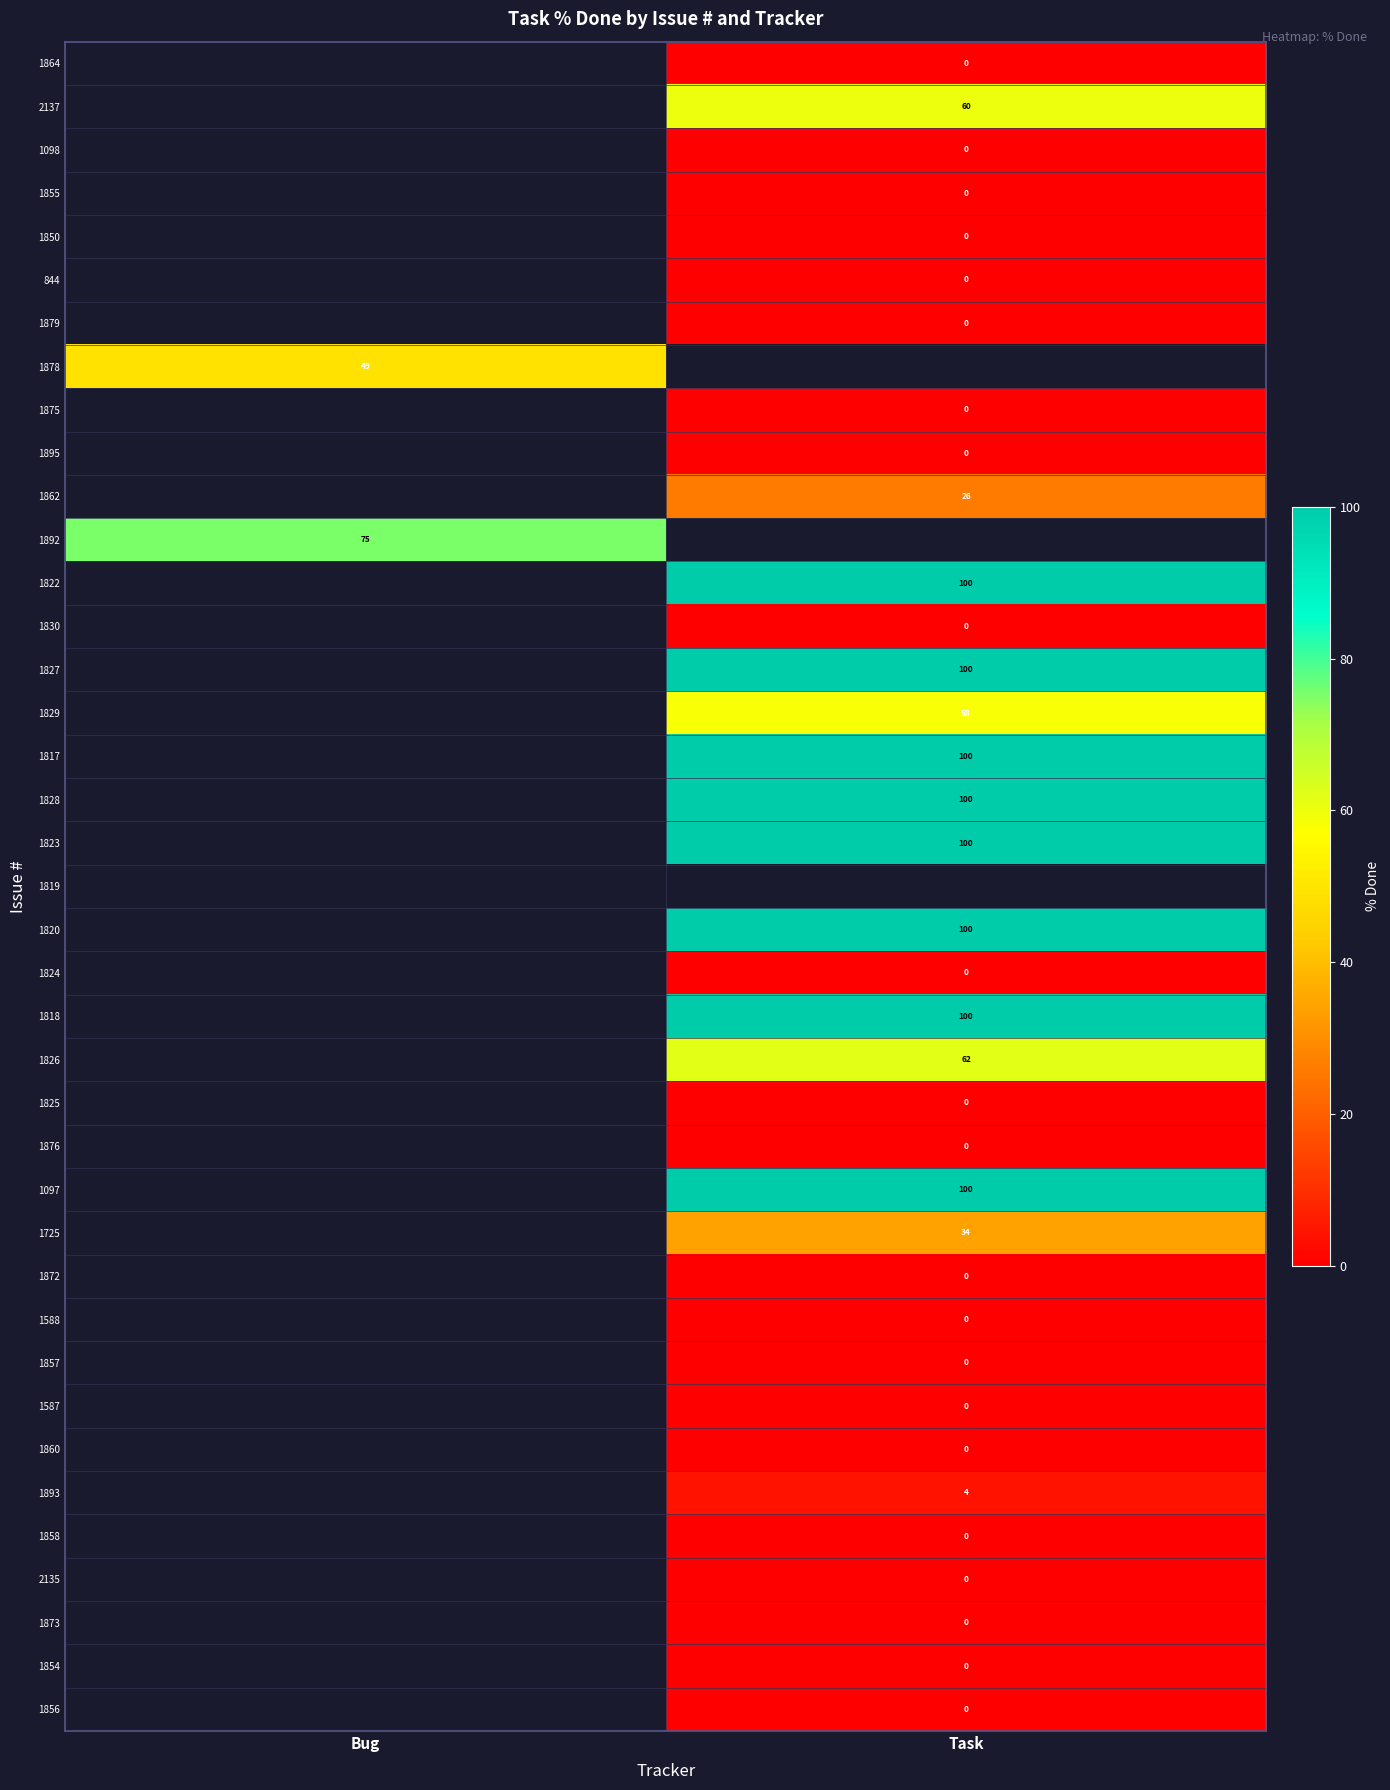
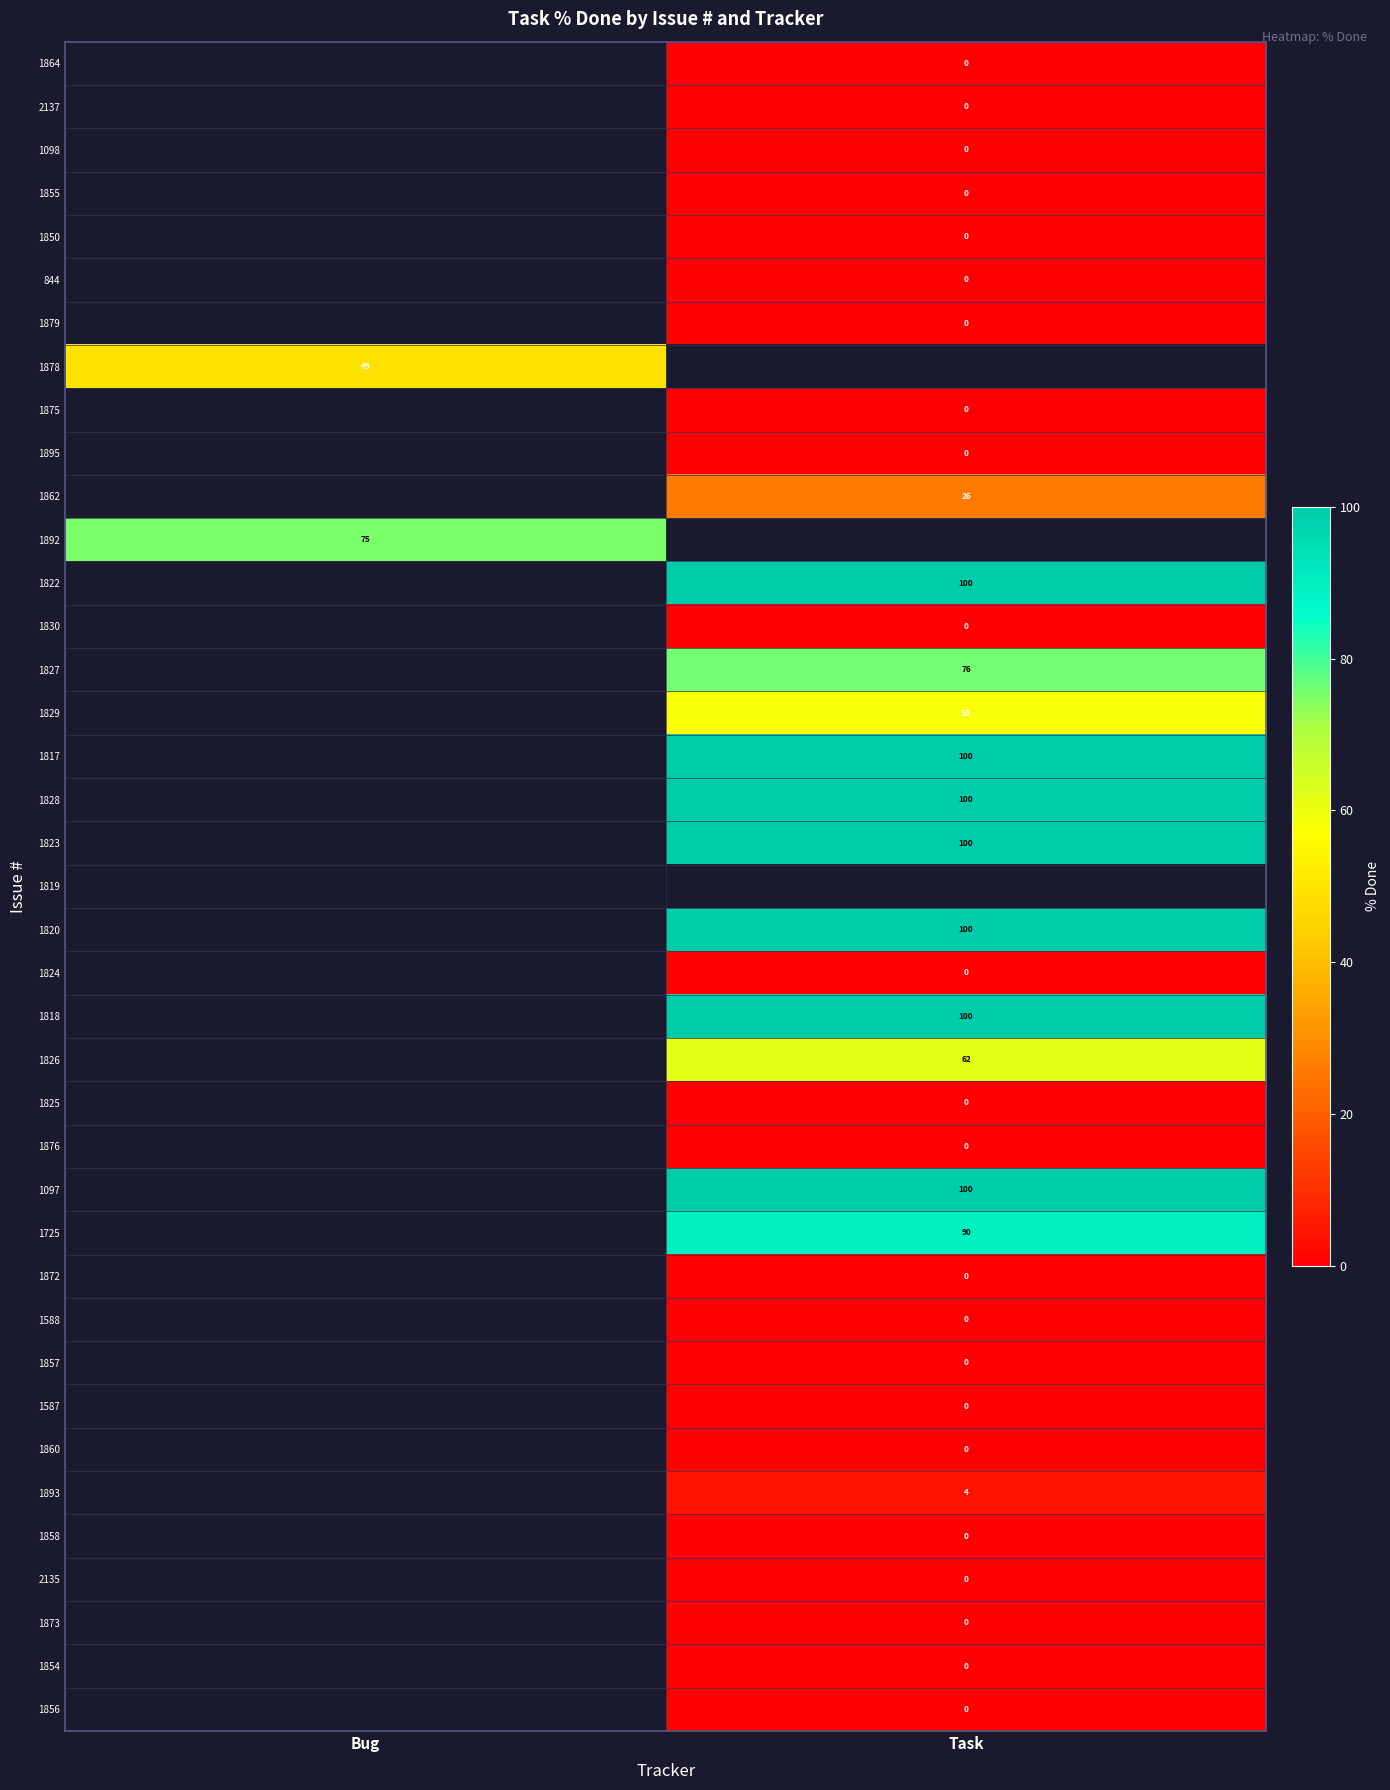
2137, Task: 60 -> 0
1827, Task: 100 -> 76
1725, Task: 34 -> 90
